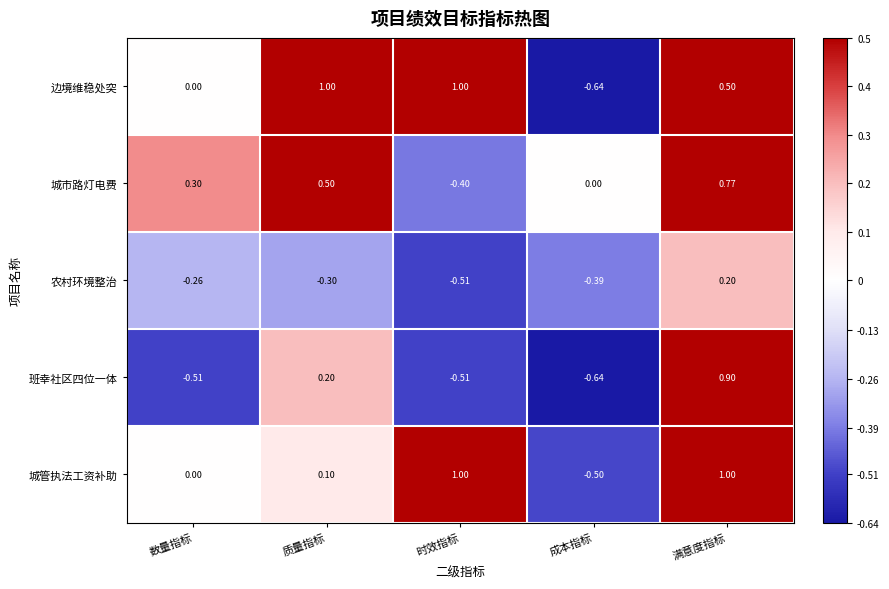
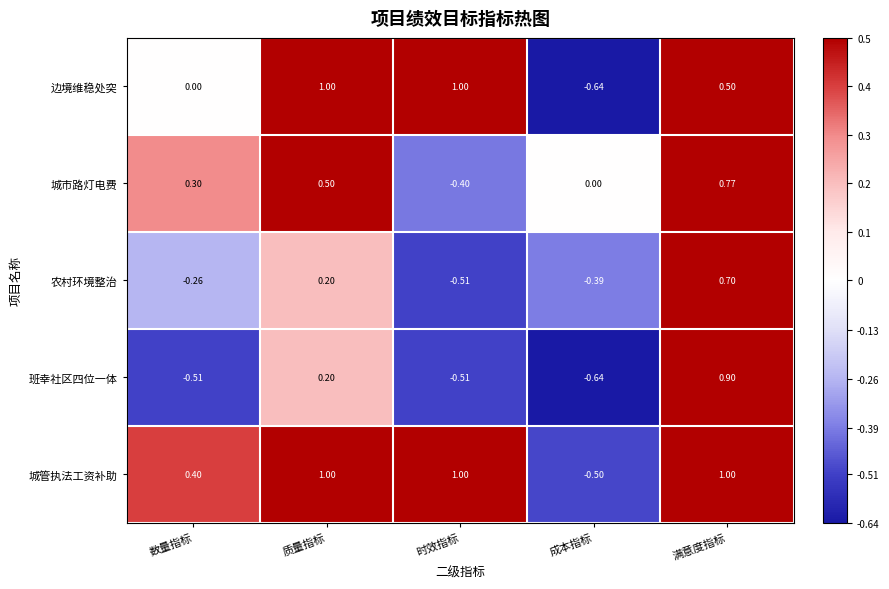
农村环境整治, 质量指标: -0.30 -> 0.20
农村环境整治, 满意度指标: 0.20 -> 0.70
城管执法工资补助, 数量指标: 0.00 -> 0.40
城管执法工资补助, 质量指标: 0.10 -> 1.00
